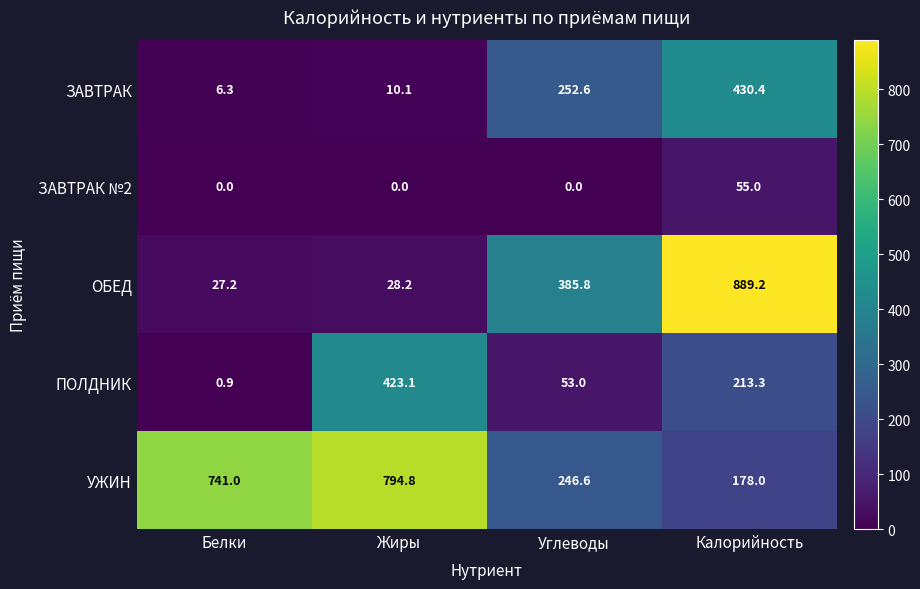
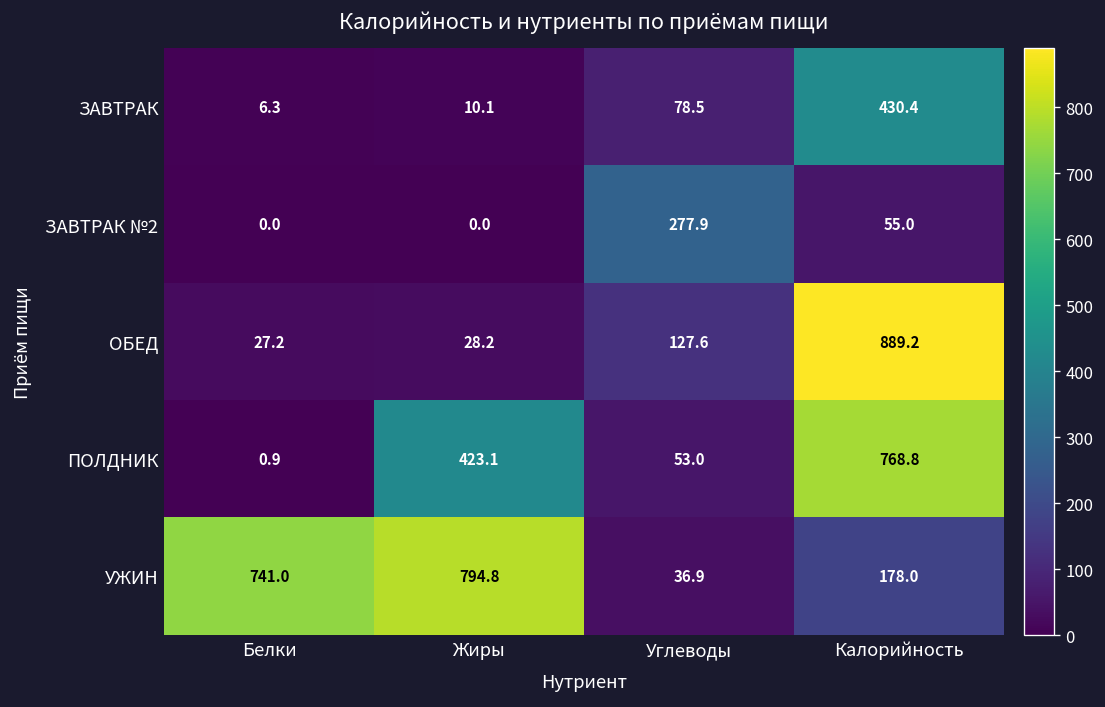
ЗАВТРАК, Углеводы: 252.6 -> 78.5
ЗАВТРАК №2, Углеводы: 0.0 -> 277.9
ОБЕД, Углеводы: 385.8 -> 127.6
ПОЛДНИК, Калорийность: 213.3 -> 768.8
УЖИН, Углеводы: 246.6 -> 36.9
